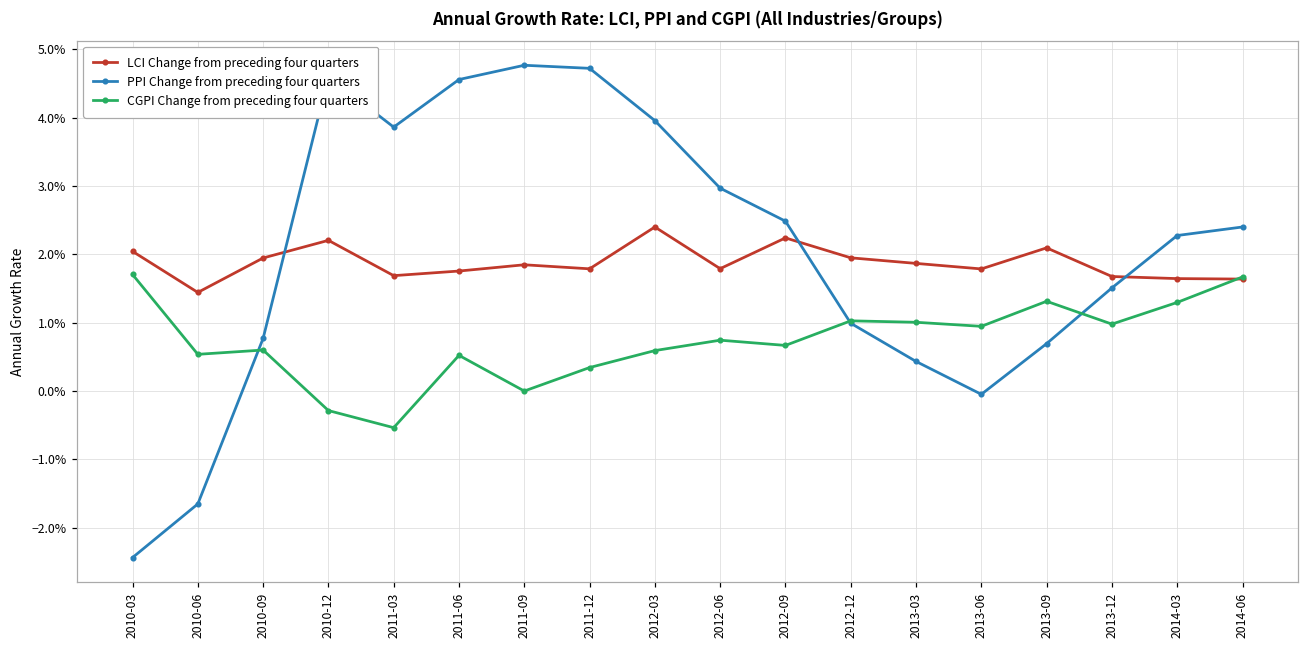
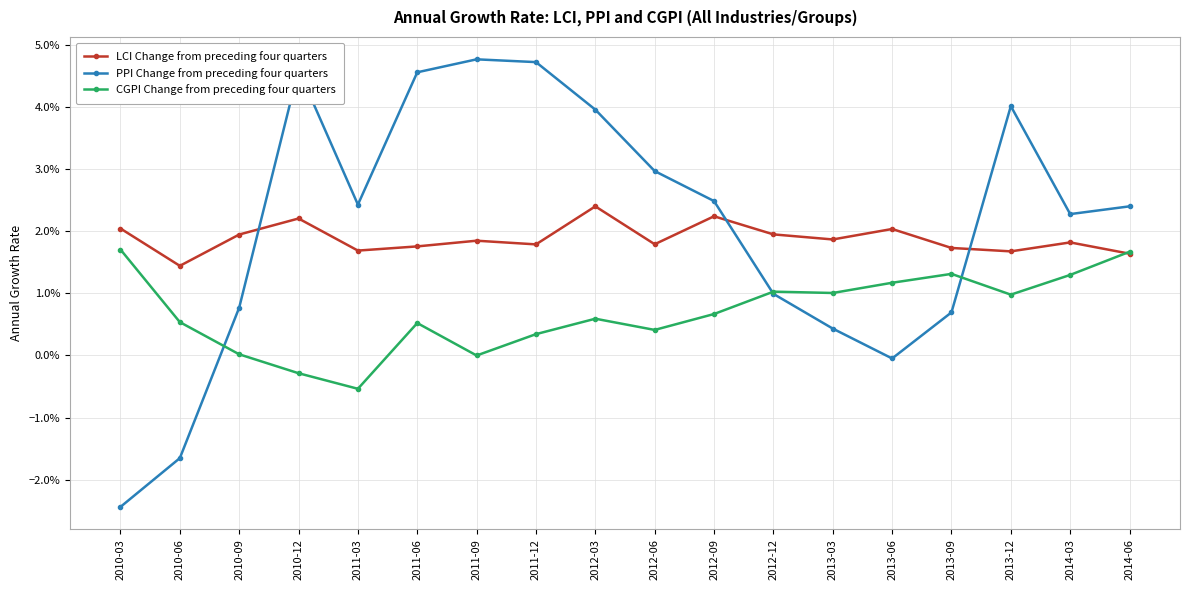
CGPI Change from preceding four quarters, 2010-09: 0.6% -> 0.0%
PPI Change from preceding four quarters, 2011-03: 3.9% -> 2.4%
CGPI Change from preceding four quarters, 2012-06: 0.7% -> 0.4%
LCI Change from preceding four quarters, 2013-06: 1.8% -> 2.0%
CGPI Change from preceding four quarters, 2013-06: 0.9% -> 1.2%
LCI Change from preceding four quarters, 2013-09: 2.1% -> 1.7%
PPI Change from preceding four quarters, 2013-12: 1.5% -> 4.0%
LCI Change from preceding four quarters, 2014-03: 1.6% -> 1.8%
